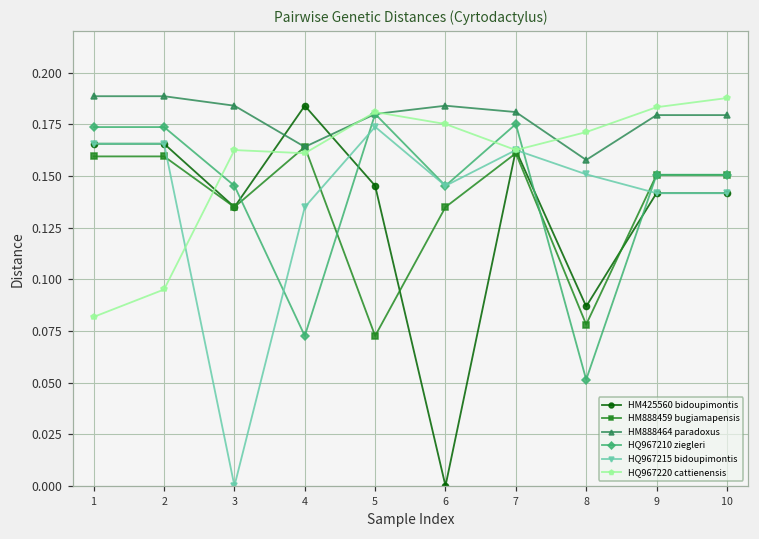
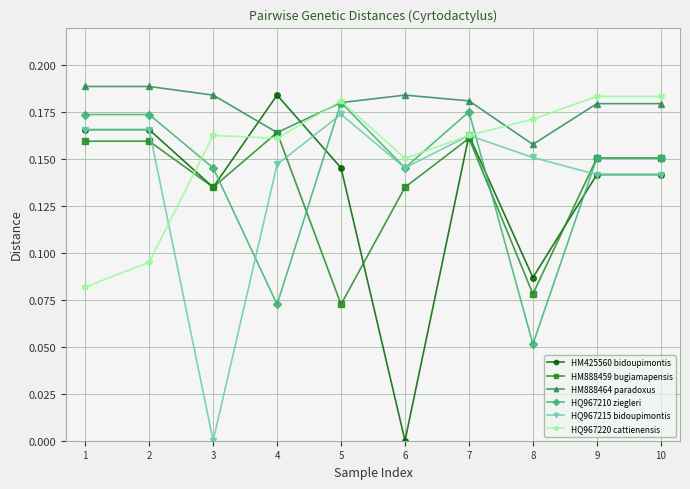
HQ967215 bidoupimontis, 4: 0.135 -> 0.147
HQ967220 cattienensis, 6: 0.175 -> 0.150
HQ967220 cattienensis, 10: 0.188 -> 0.183
